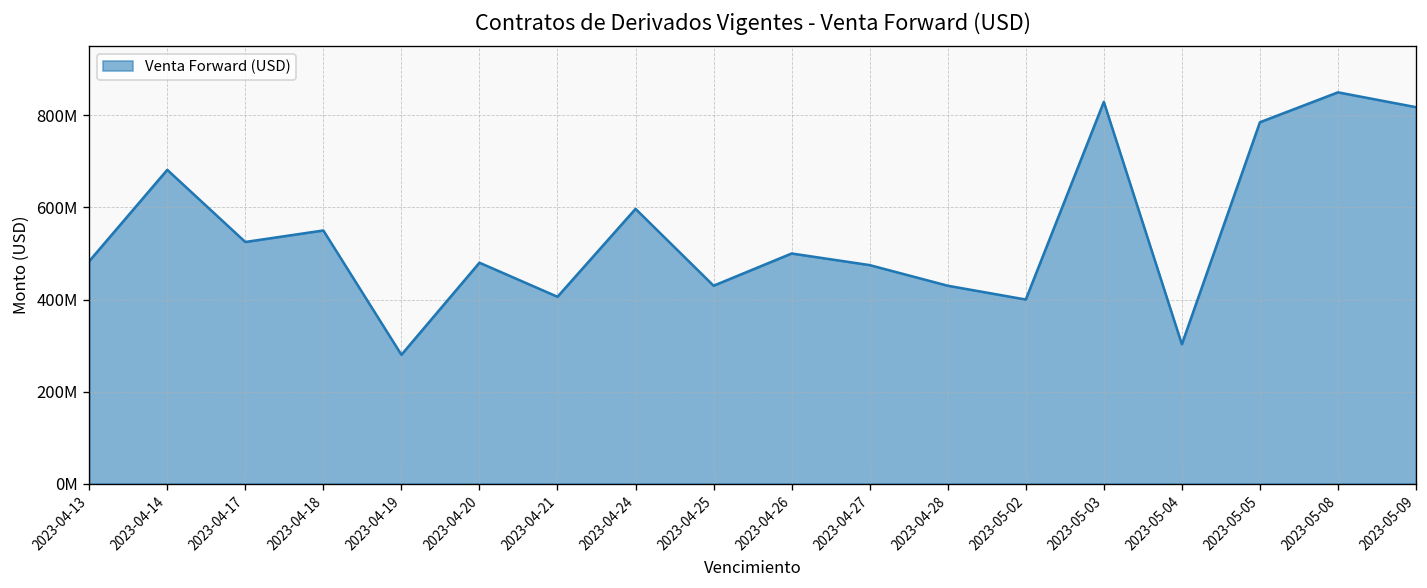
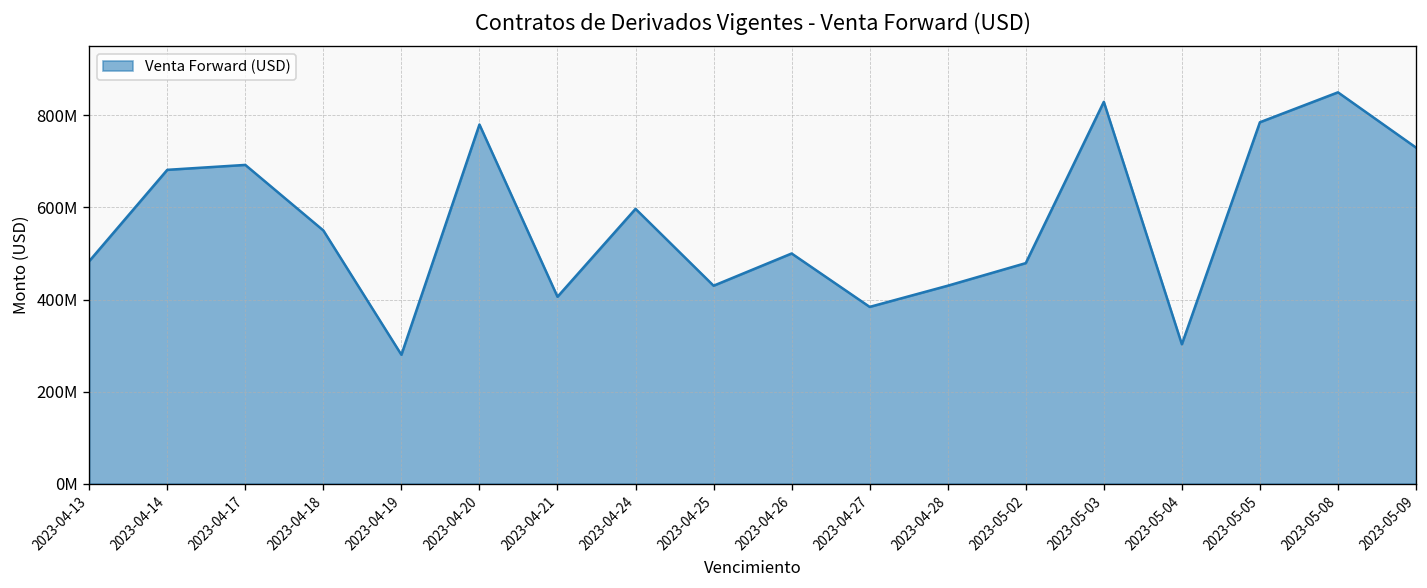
2023-04-17: 530000000 -> 690000000
2023-04-20: 480000000 -> 780000000
2023-04-27: 470000000 -> 380000000
2023-05-02: 400000000 -> 480000000
2023-05-09: 820000000 -> 730000000
